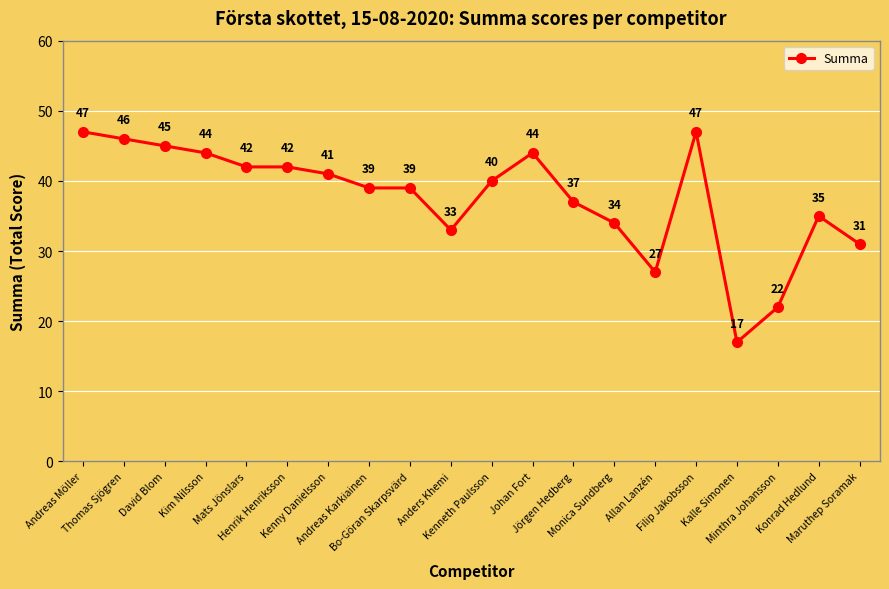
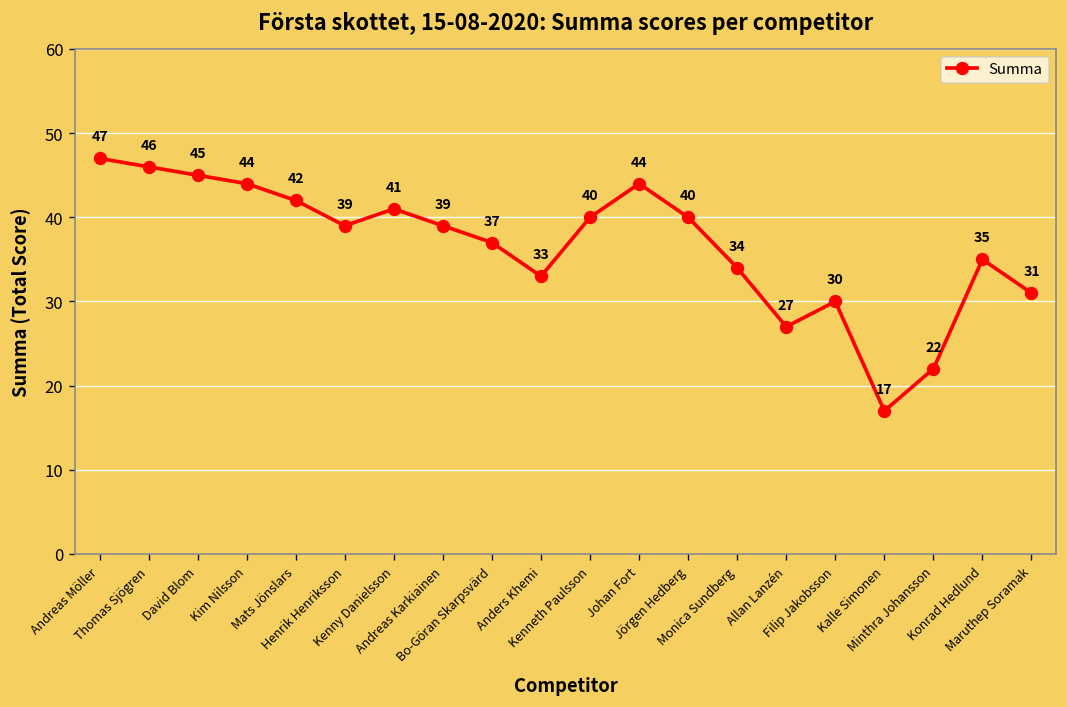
Henrik Henriksson: 42 -> 39
Bo-Göran Skarpsvärd: 39 -> 37
Jörgen Hedberg: 37 -> 40
Filip Jakobsson: 47 -> 30
